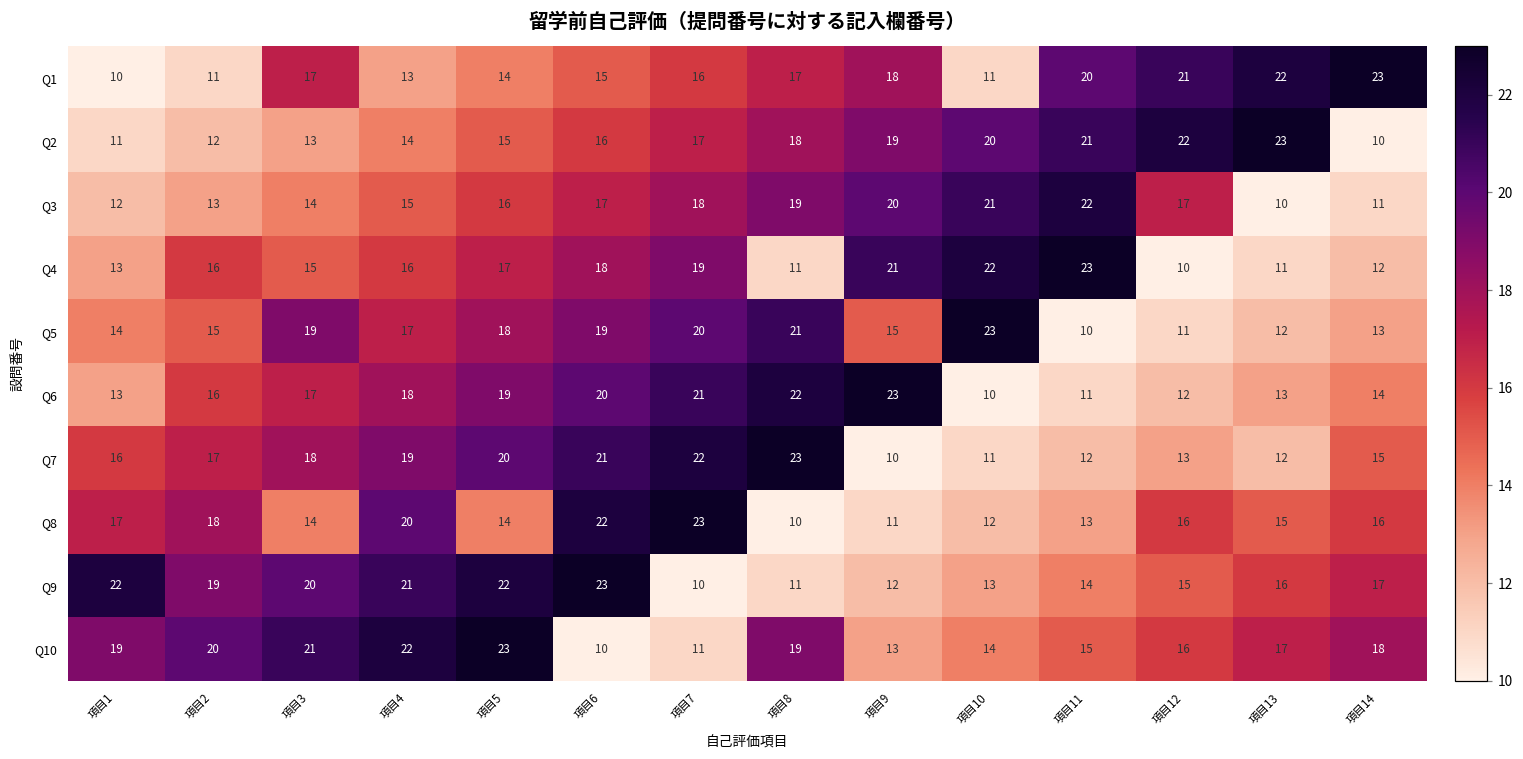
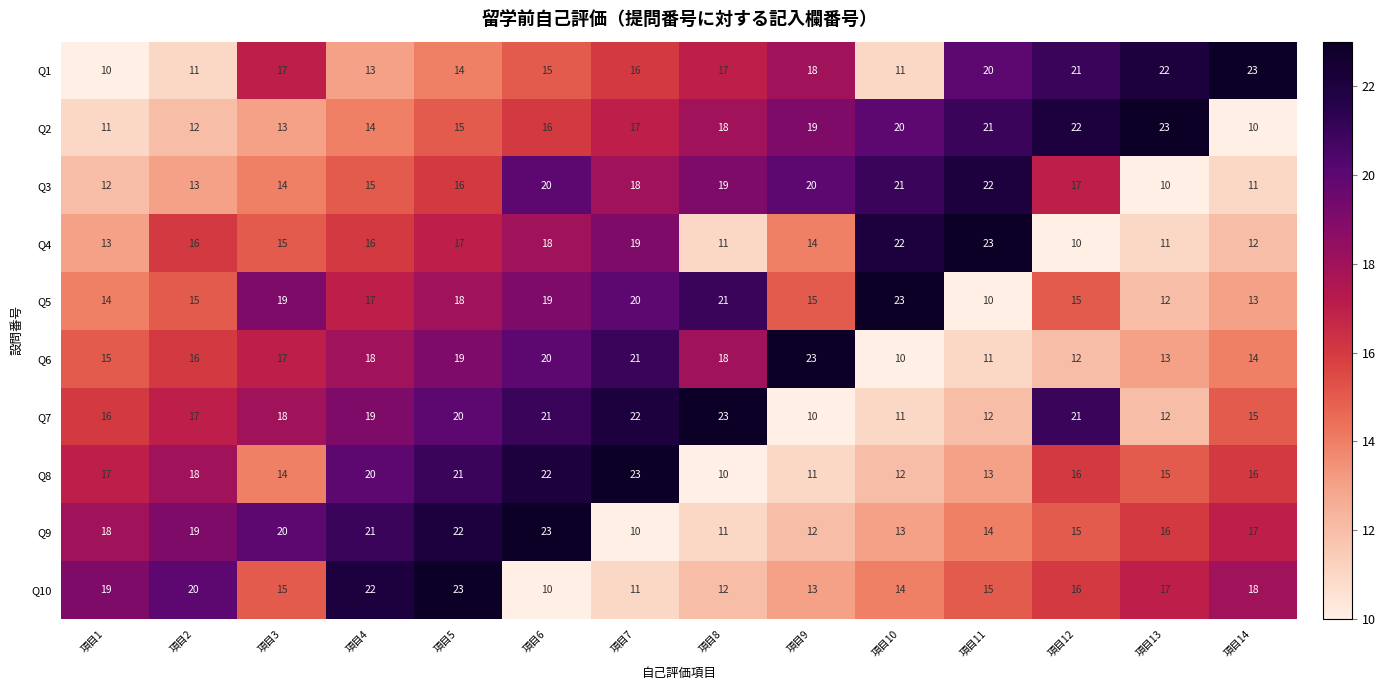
Q3, 項目6: 17 -> 20
Q4, 項目9: 21 -> 14
Q5, 項目12: 11 -> 15
Q6, 項目1: 13 -> 15
Q6, 項目8: 22 -> 18
Q7, 項目12: 13 -> 21
Q8, 項目5: 14 -> 21
Q9, 項目1: 22 -> 18
Q10, 項目3: 21 -> 15
Q10, 項目8: 19 -> 12
